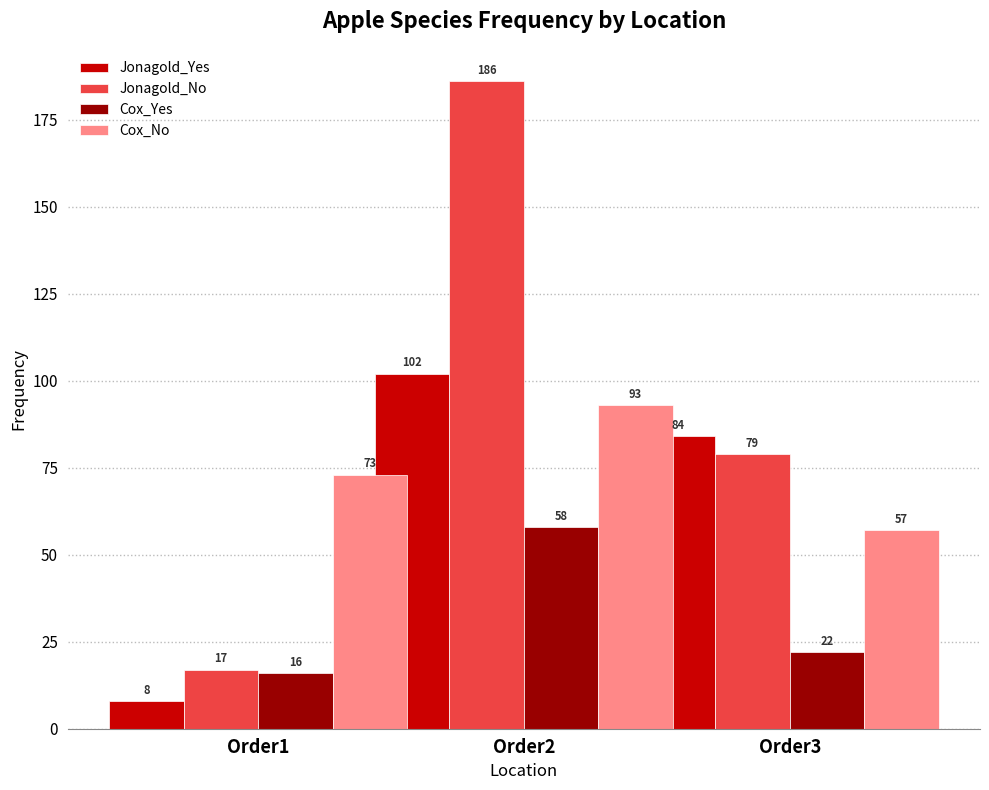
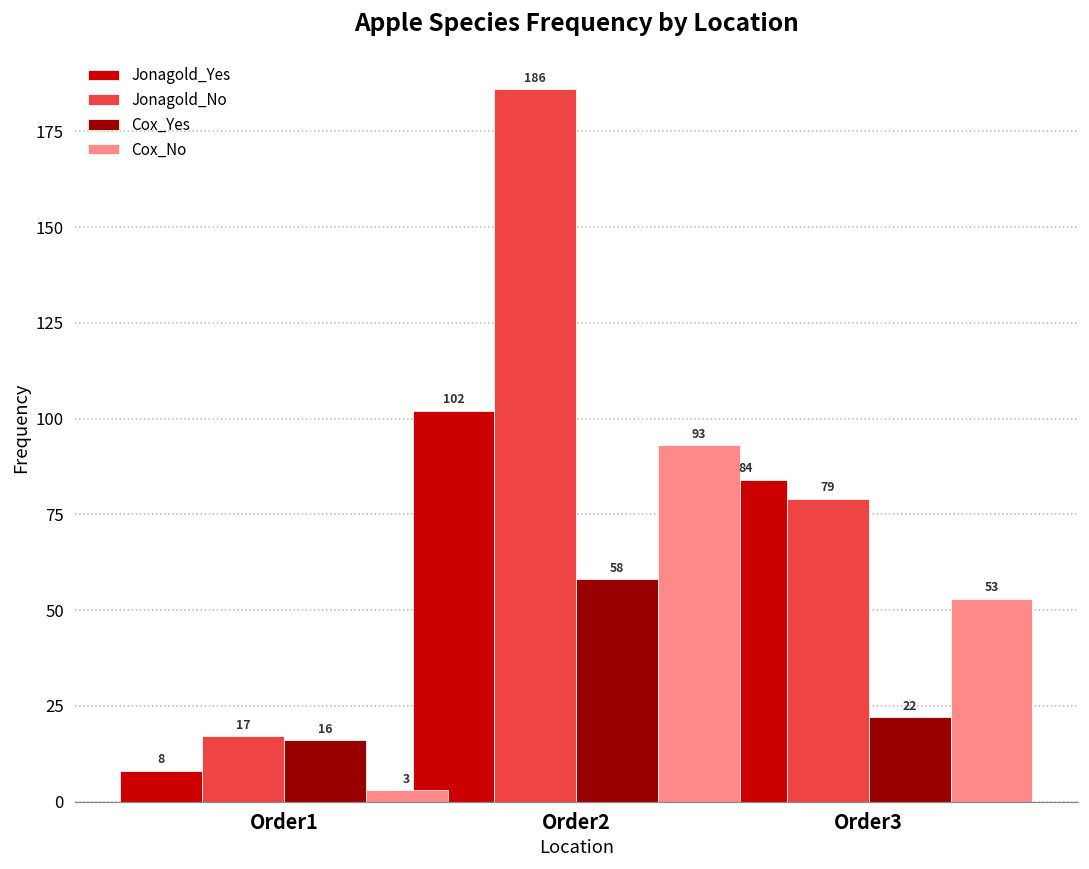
Cox_No, Order1: 73 -> 3
Cox_No, Order3: 57 -> 53
